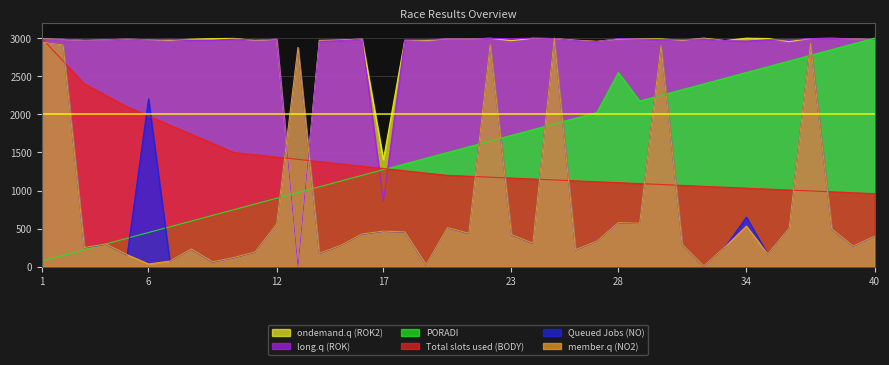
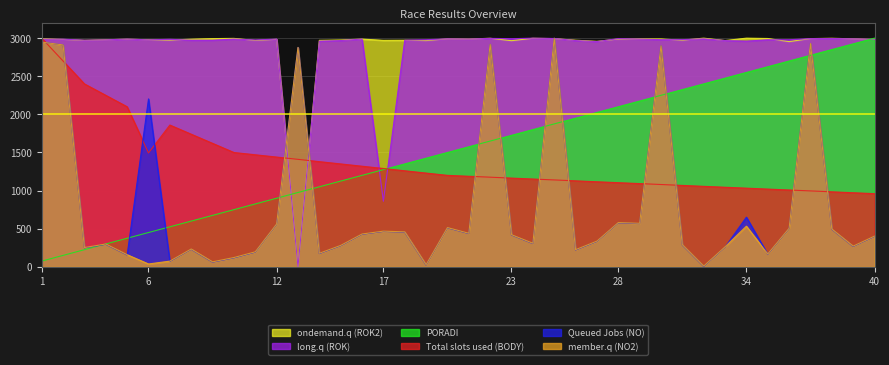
Total slots used (BODY), 6: 2000 -> 1500
ondemand.q (ROK2), 17: 1400 -> 3000
PORADI, 28: 2600 -> 2100
